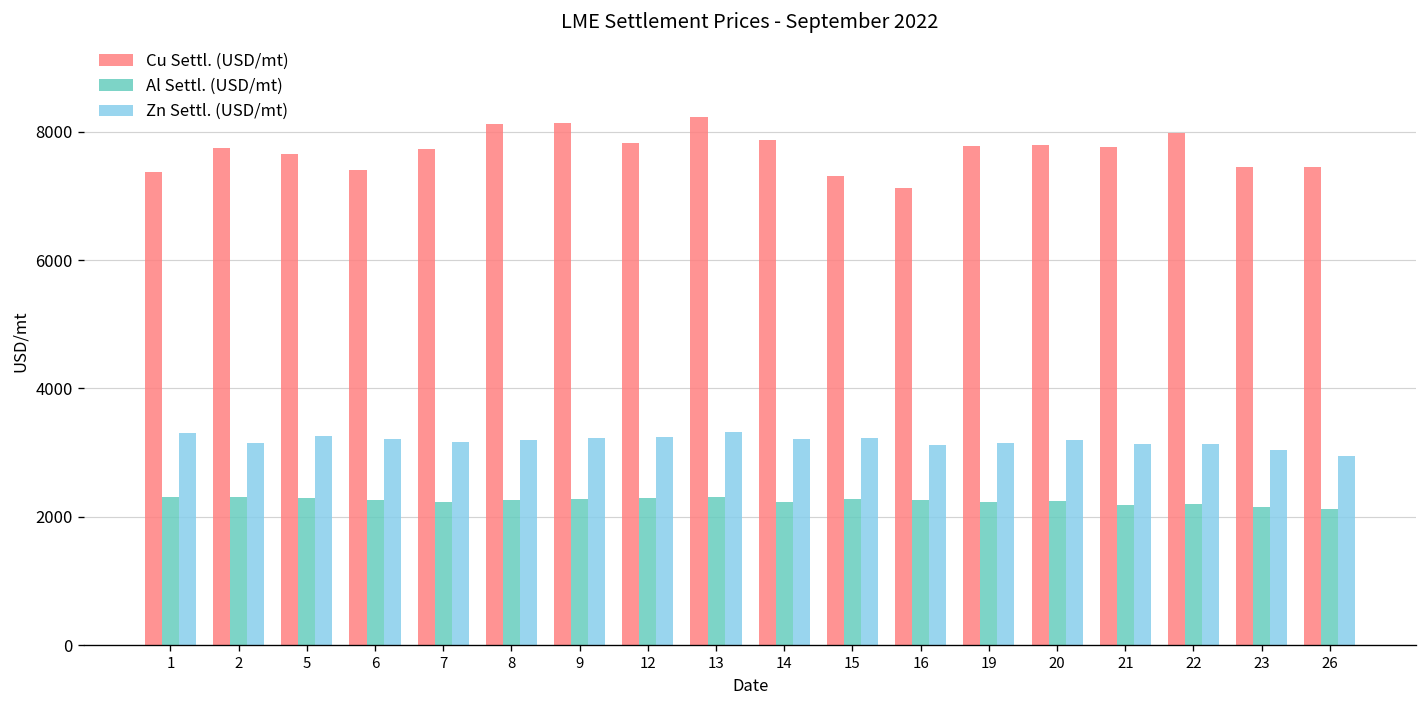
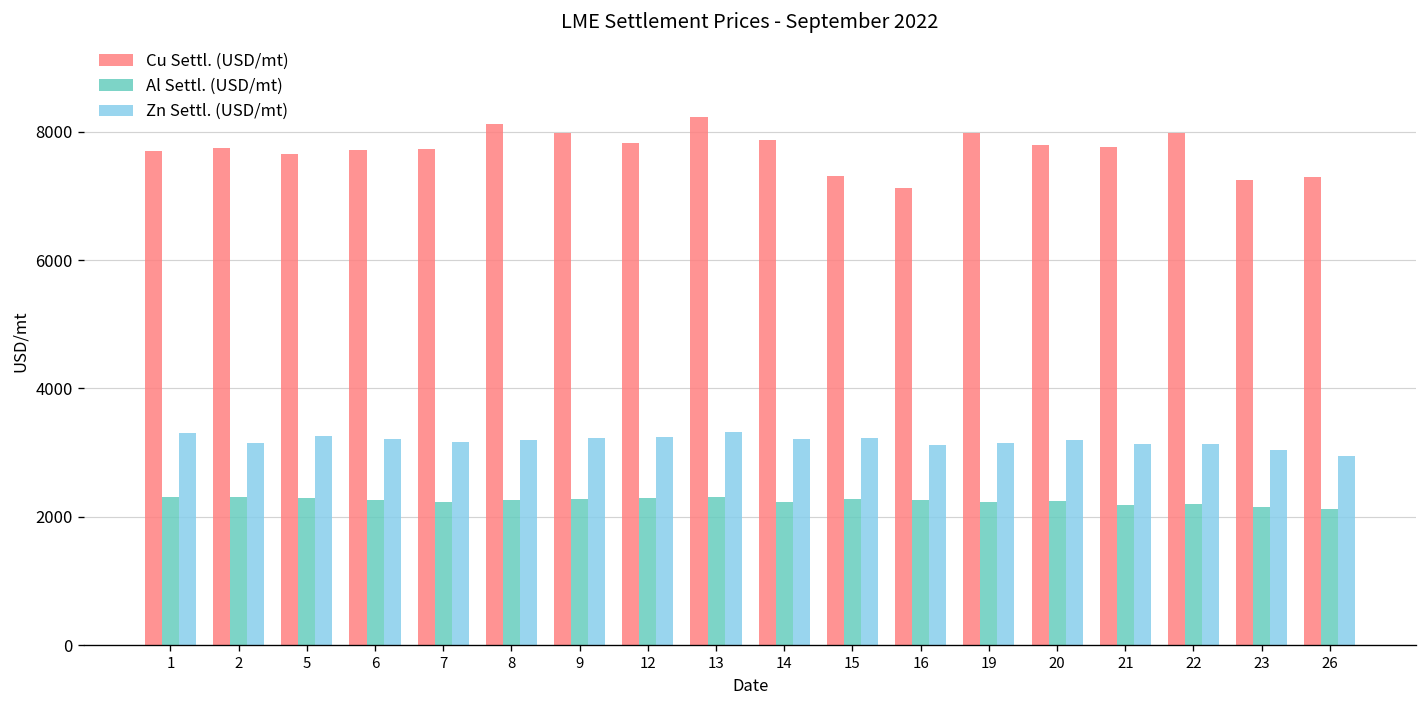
Cu Settl. (USD/mt), 1: 7400 -> 7700
Cu Settl. (USD/mt), 6: 7400 -> 7700
Cu Settl. (USD/mt), 9: 8100 -> 8000
Cu Settl. (USD/mt), 19: 7800 -> 8000
Cu Settl. (USD/mt), 23: 7400 -> 7200
Cu Settl. (USD/mt), 26: 7400 -> 7300
